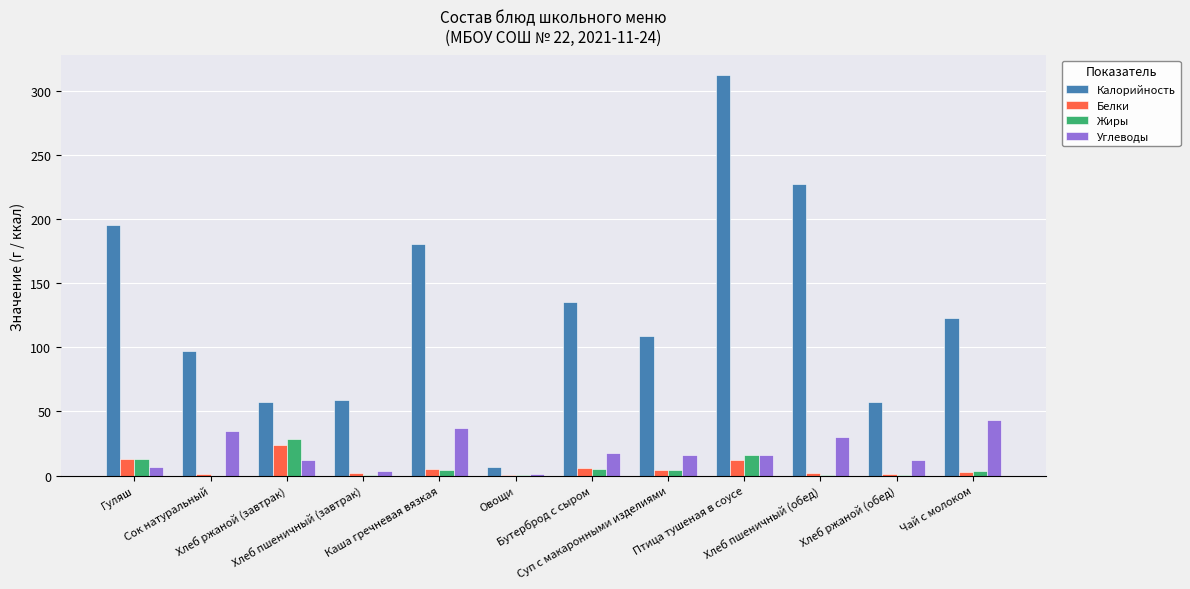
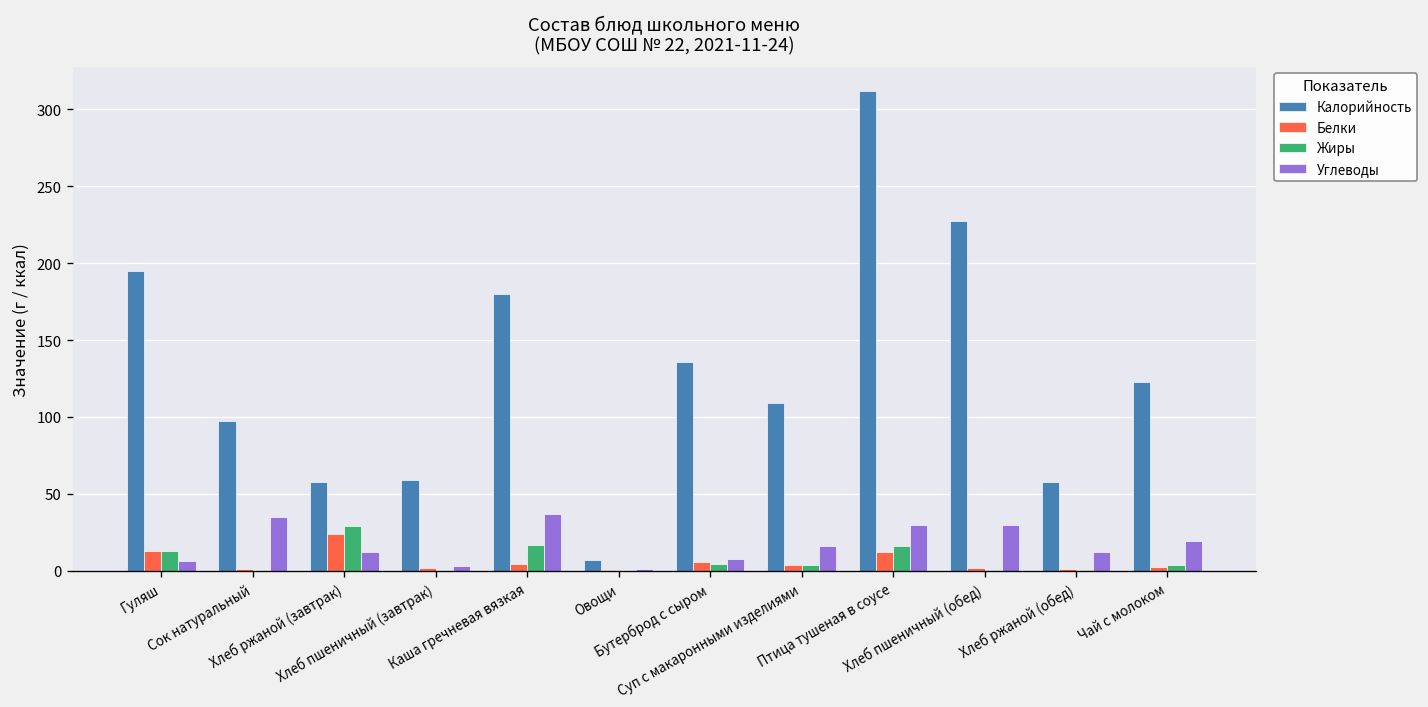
Жиры, Каша гречневая вязкая: 5 -> 17
Углеводы, Бутерброд с сыром: 18 -> 8
Углеводы, Птица тушеная в соусе: 16 -> 30
Углеводы, Чай с молоком: 44 -> 20
